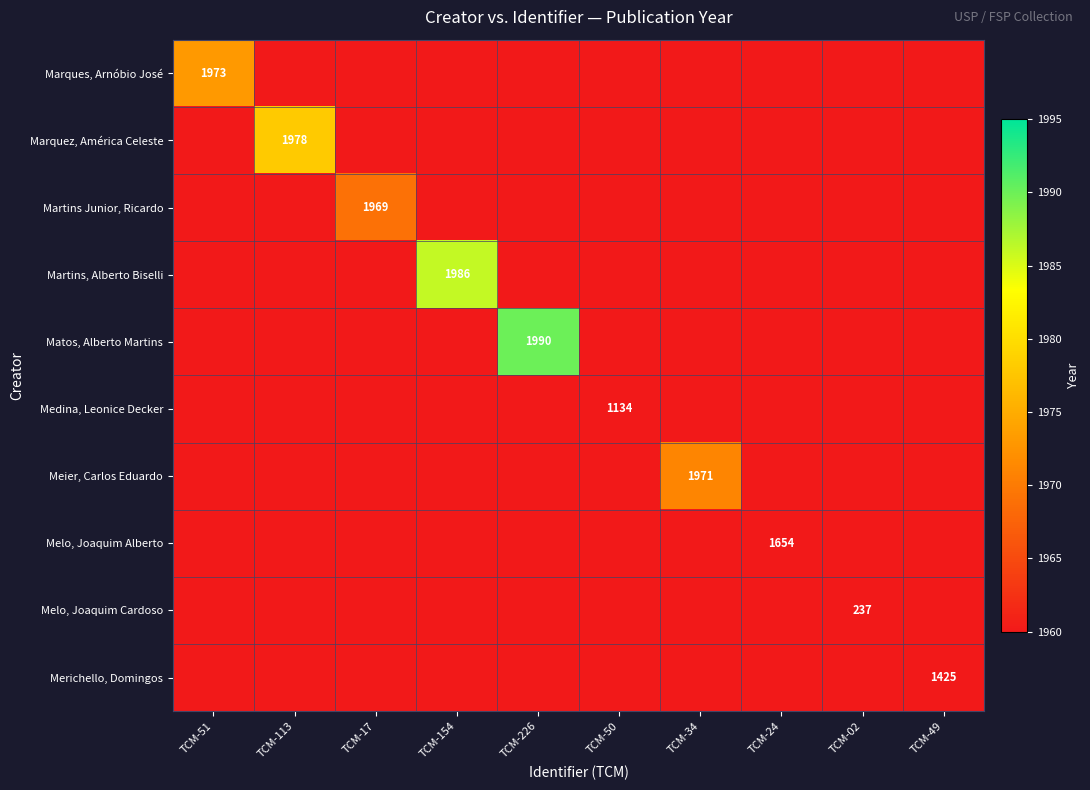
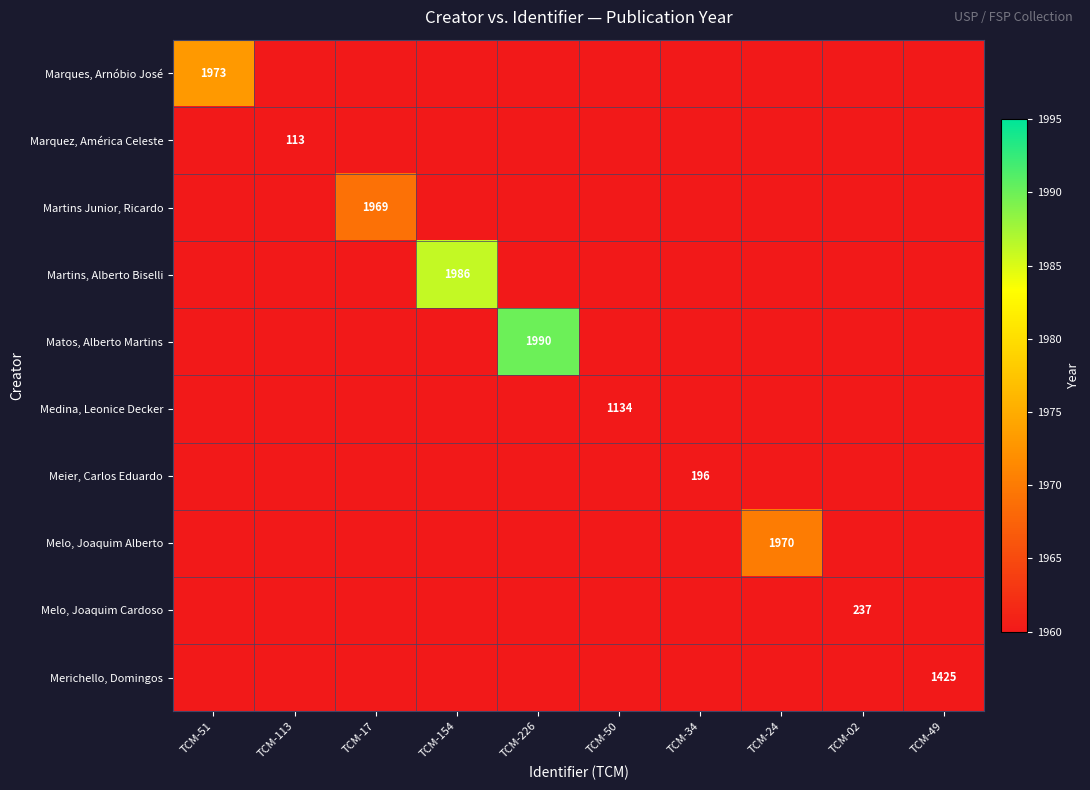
Marquez, América Celeste, TCM-113: 1978 -> 113
Meier, Carlos Eduardo, TCM-34: 1971 -> 196
Melo, Joaquim Alberto, TCM-24: 1654 -> 1970
